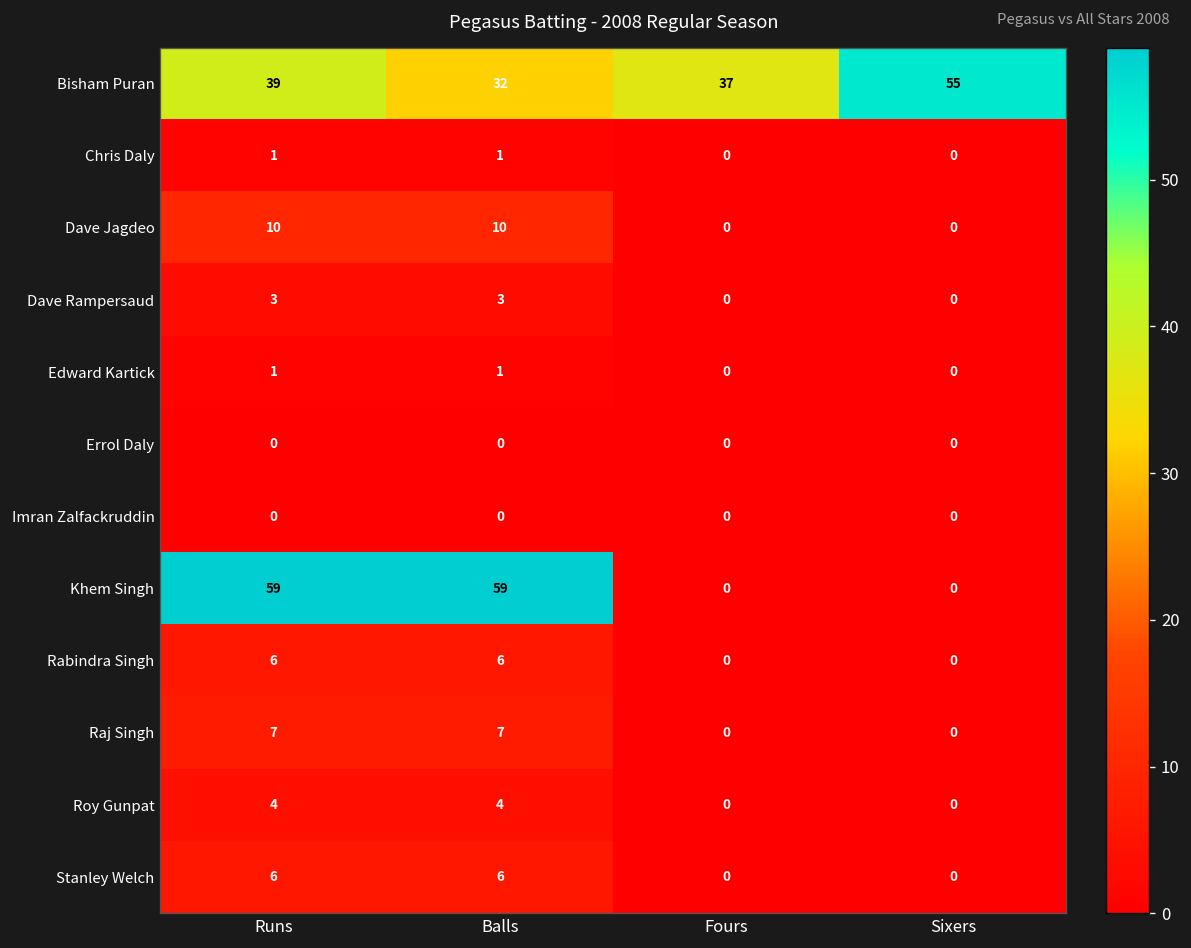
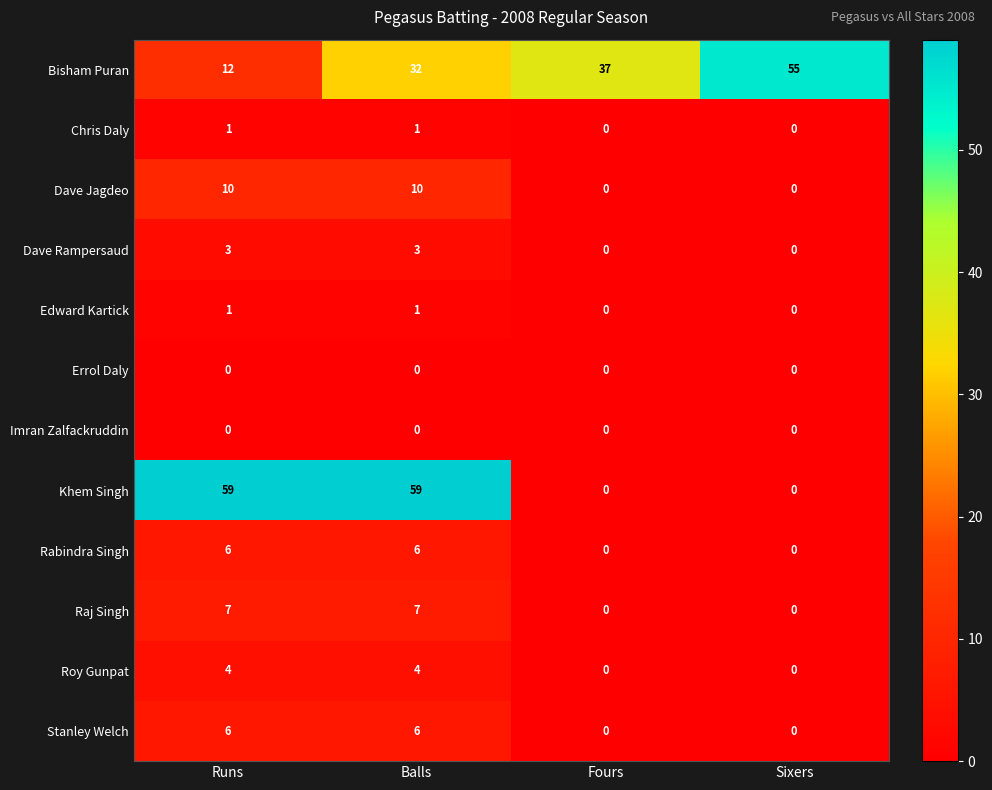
Bisham Puran, Runs: 39 -> 12
